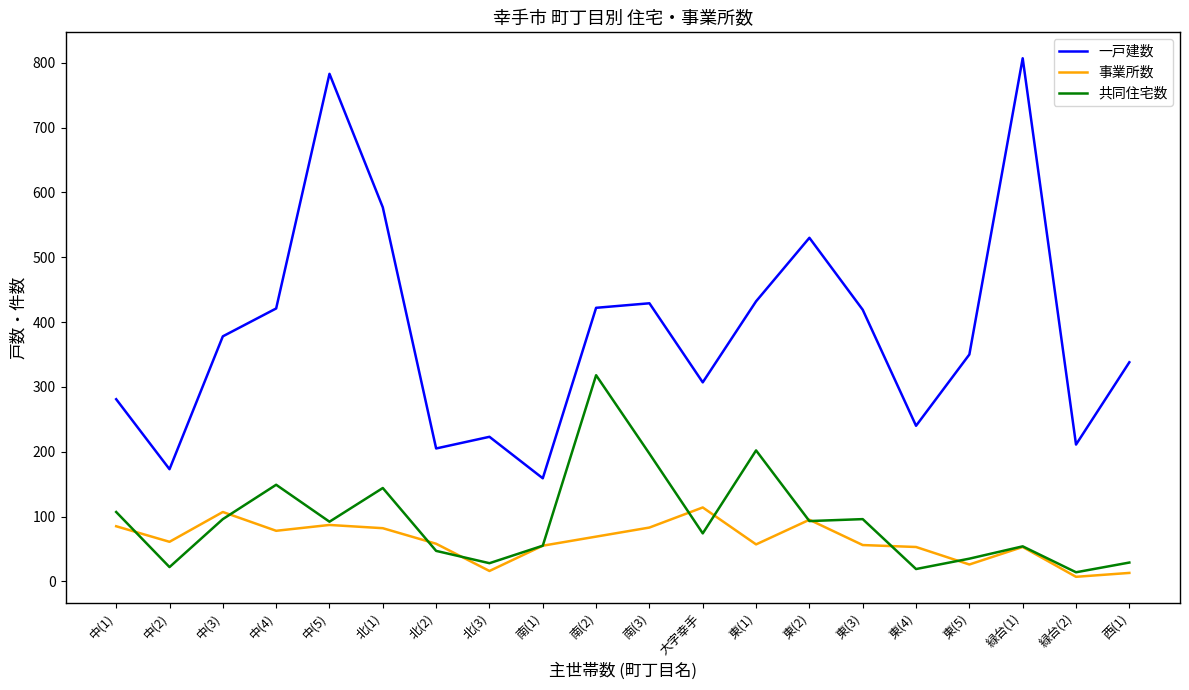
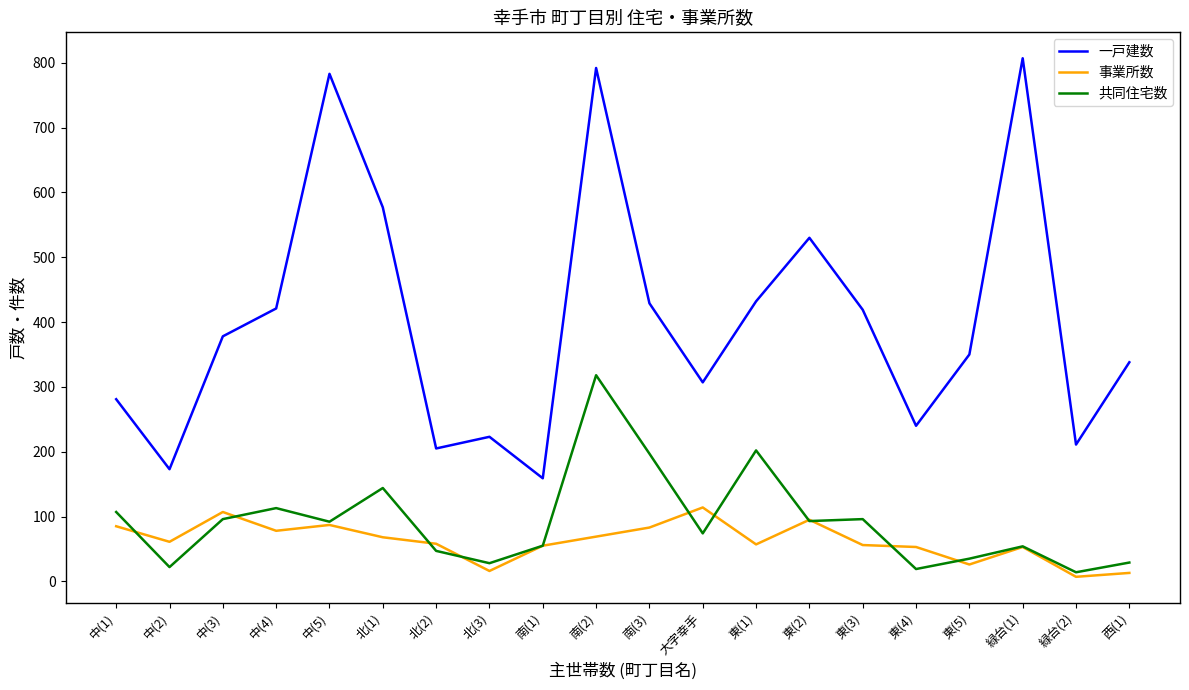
共同住宅数, 中(4): 150 -> 110
事業所数, 北(1): 80 -> 70
一戸建数, 南(2): 420 -> 790
